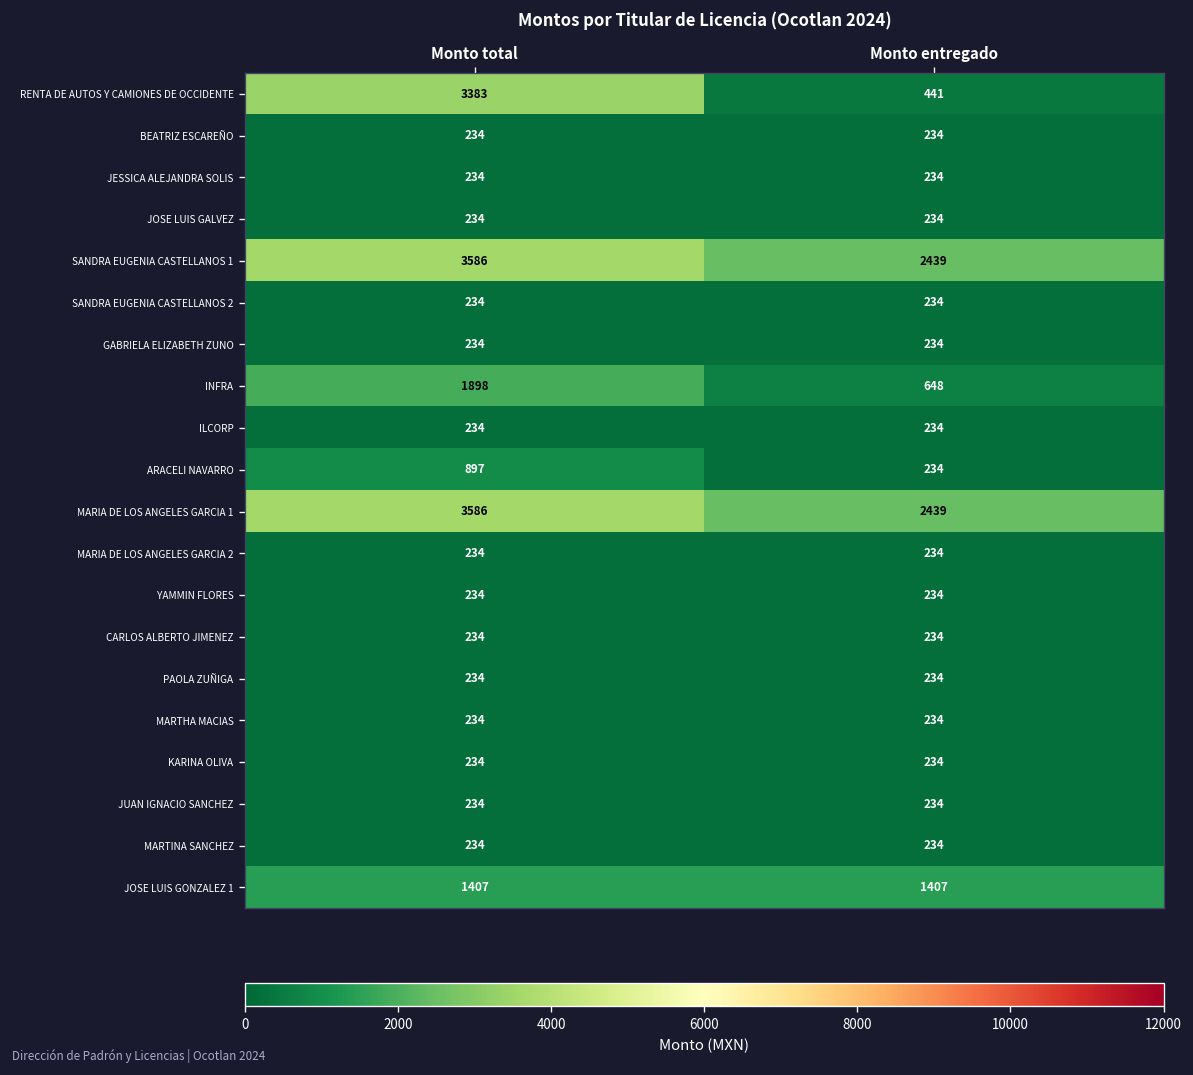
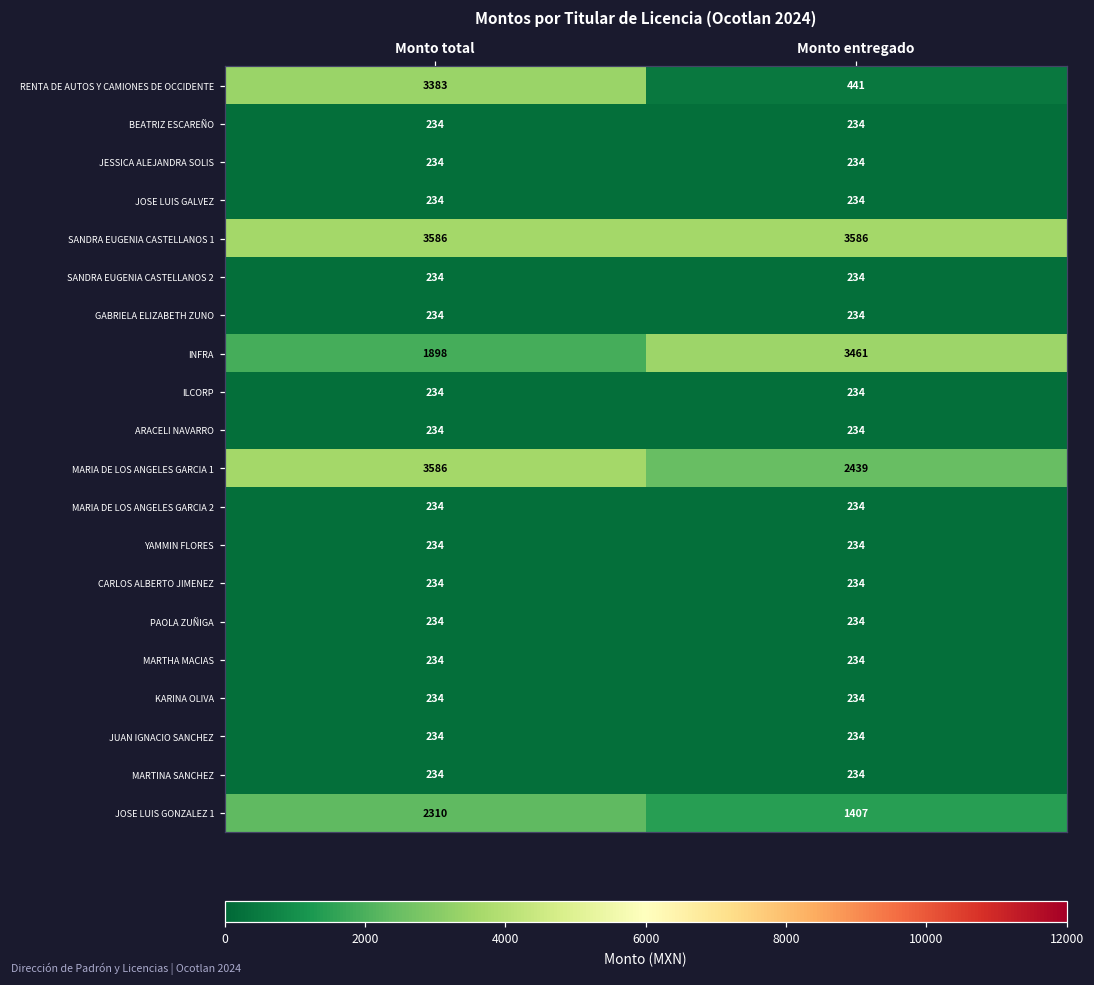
SANDRA EUGENIA CASTELLANOS 1, Monto entregado: 2439 -> 3586
INFRA, Monto entregado: 648 -> 3461
ARACELI NAVARRO, Monto total: 897 -> 234
JOSE LUIS GONZALEZ 1, Monto total: 1407 -> 2310
